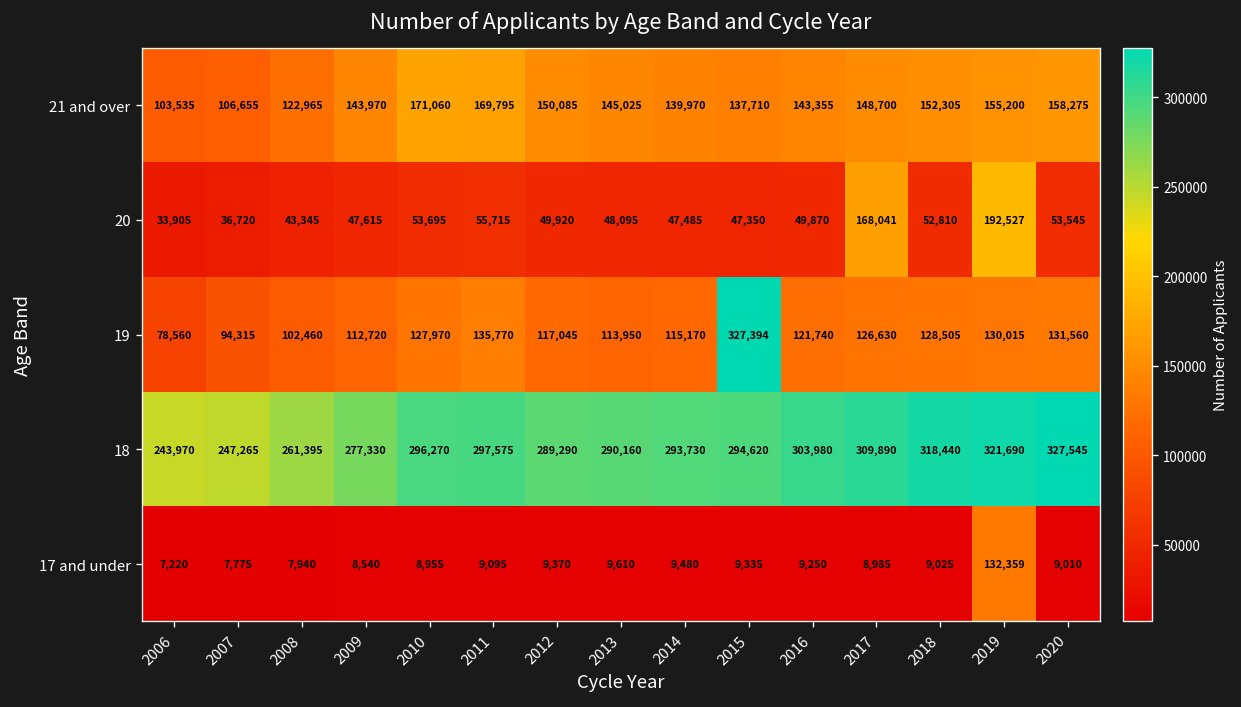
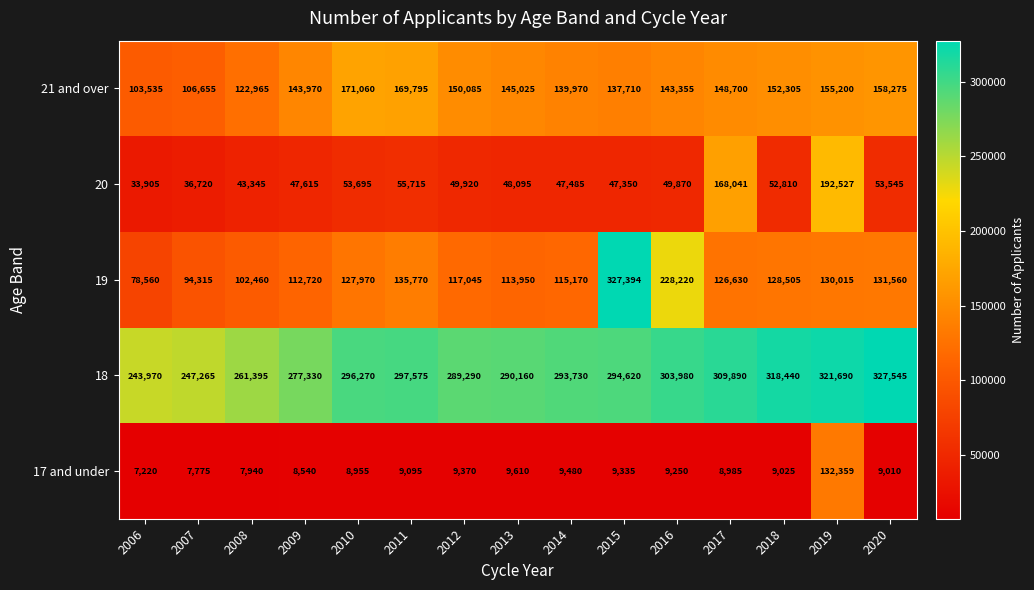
19, 2016: 121,740 -> 228,220
